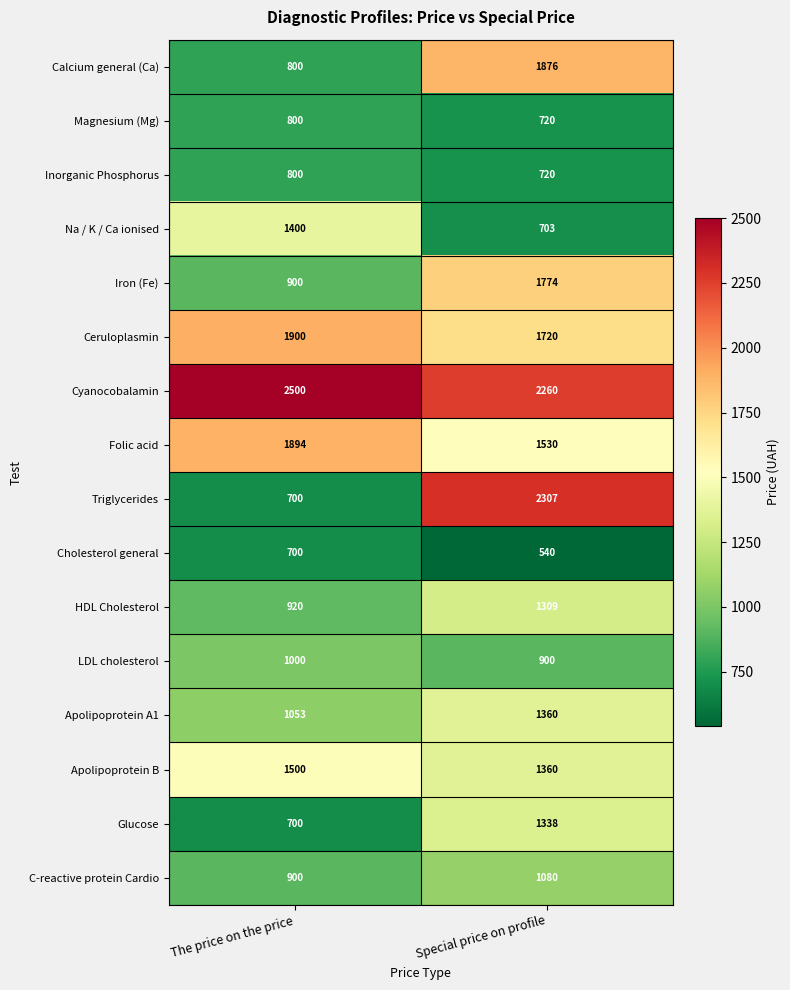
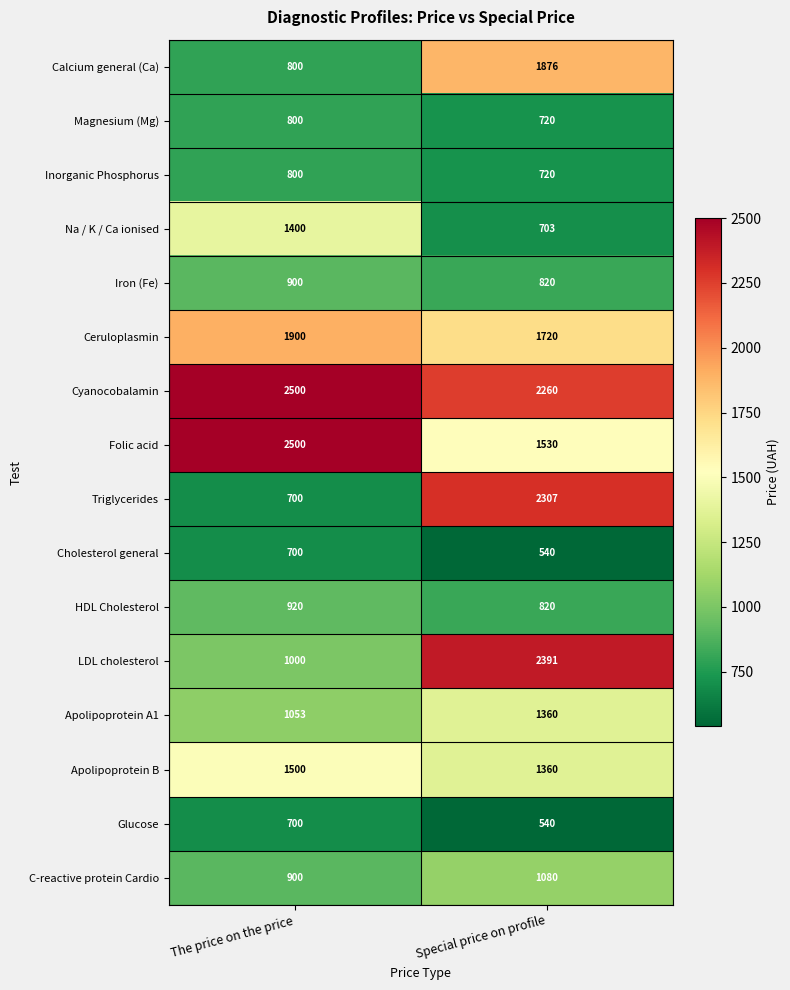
Iron (Fe), Special price on profile: 1774 -> 820
Folic acid, The price on the price: 1894 -> 2500
HDL Cholesterol, Special price on profile: 1309 -> 820
LDL cholesterol, Special price on profile: 900 -> 2391
Glucose, Special price on profile: 1338 -> 540
